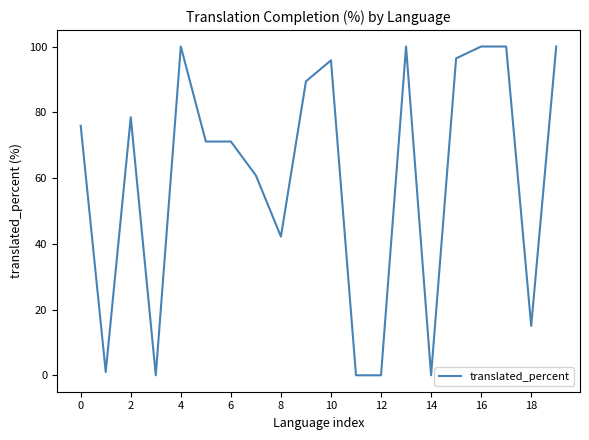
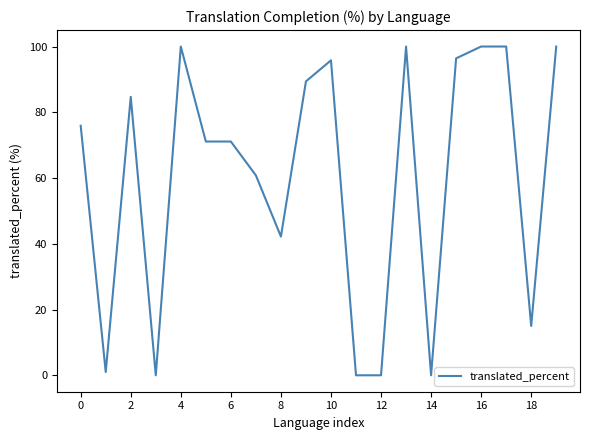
2: 79 -> 85
